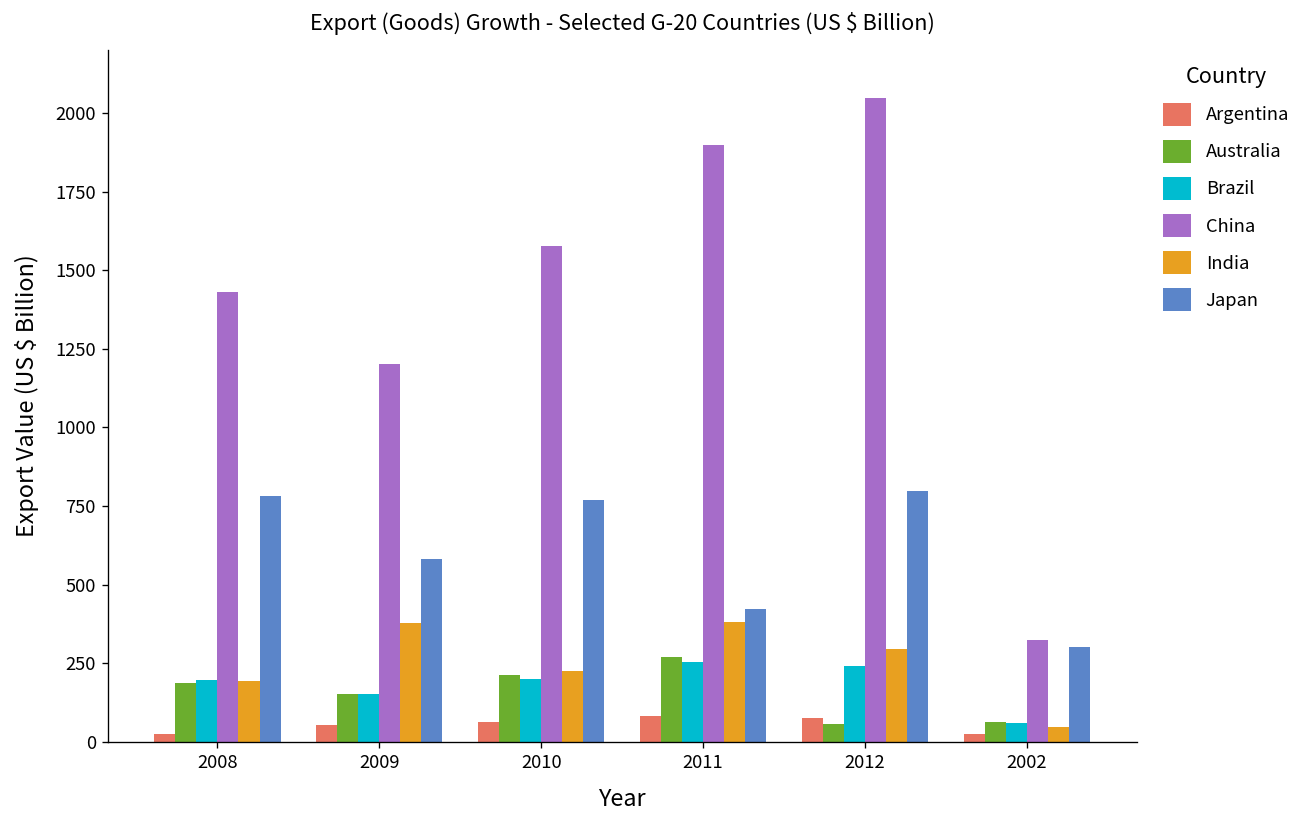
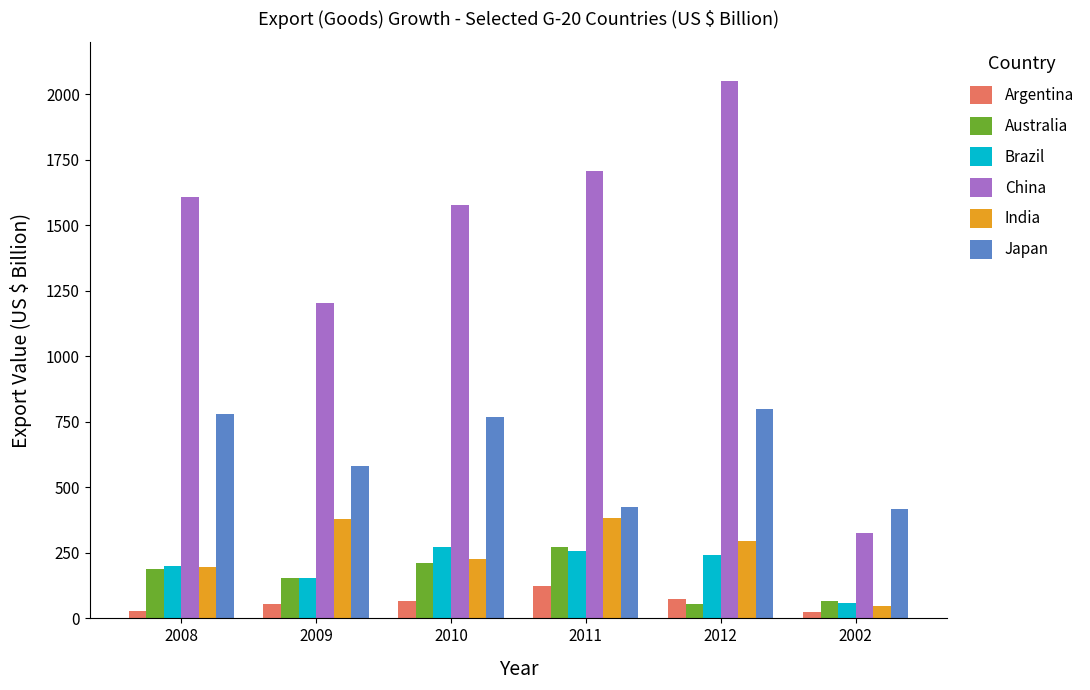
China, 2008: 1430 -> 1610
Brazil, 2010: 200 -> 270
Argentina, 2011: 80 -> 120
China, 2011: 1900 -> 1710
Japan, 2002: 300 -> 420
